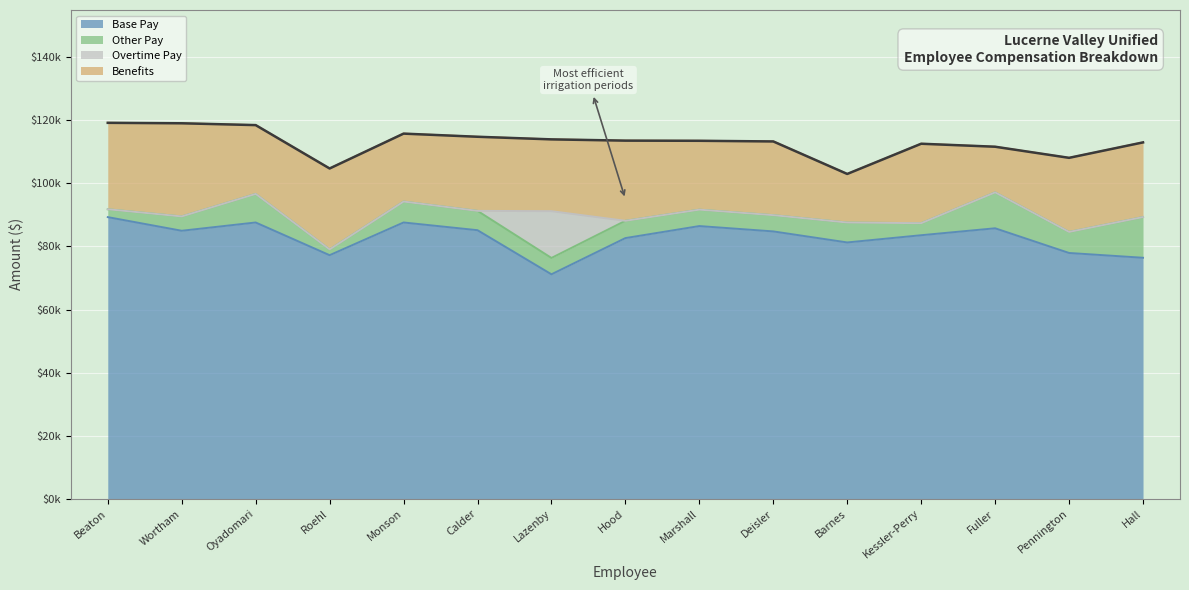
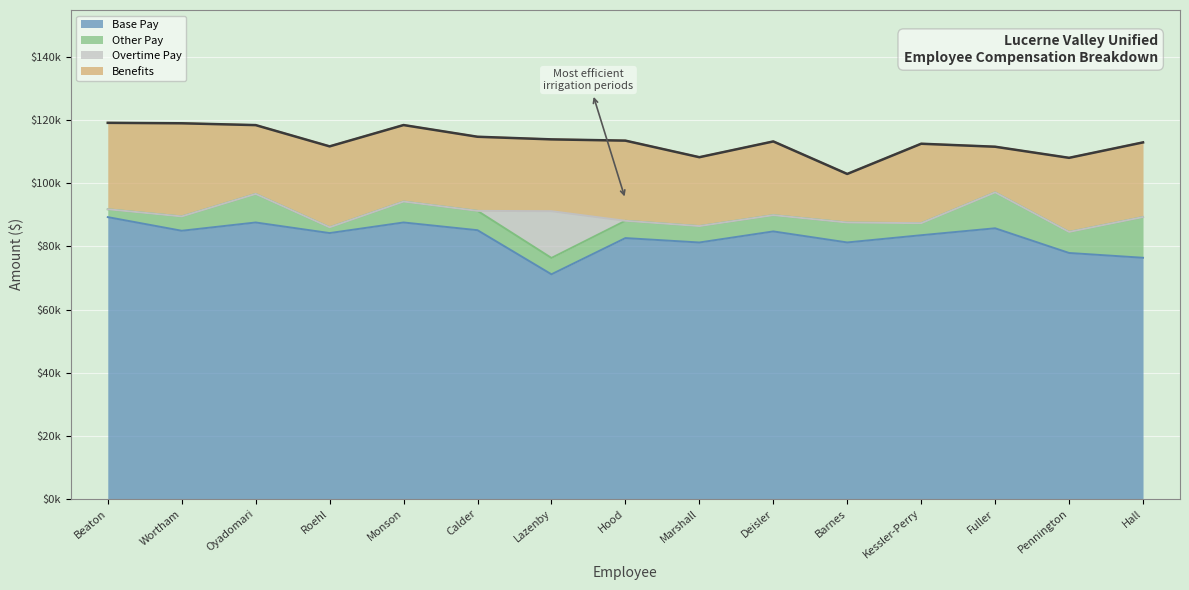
Base Pay, Roehl: $77000 -> $84000
Benefits, Monson: $22000 -> $24000
Base Pay, Marshall: $86000 -> $81000
